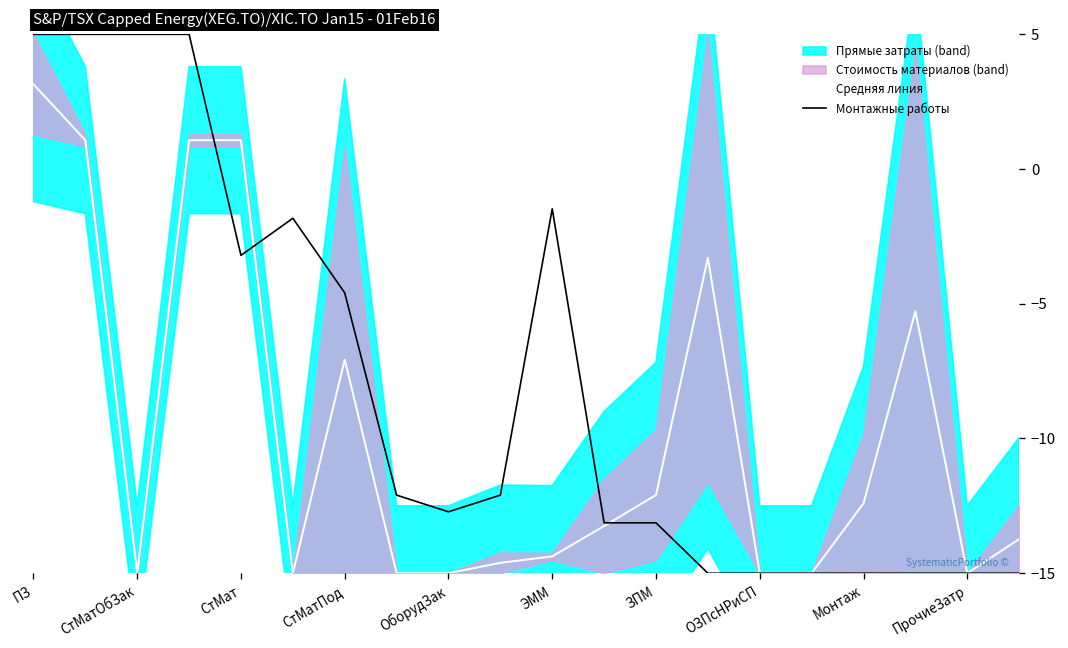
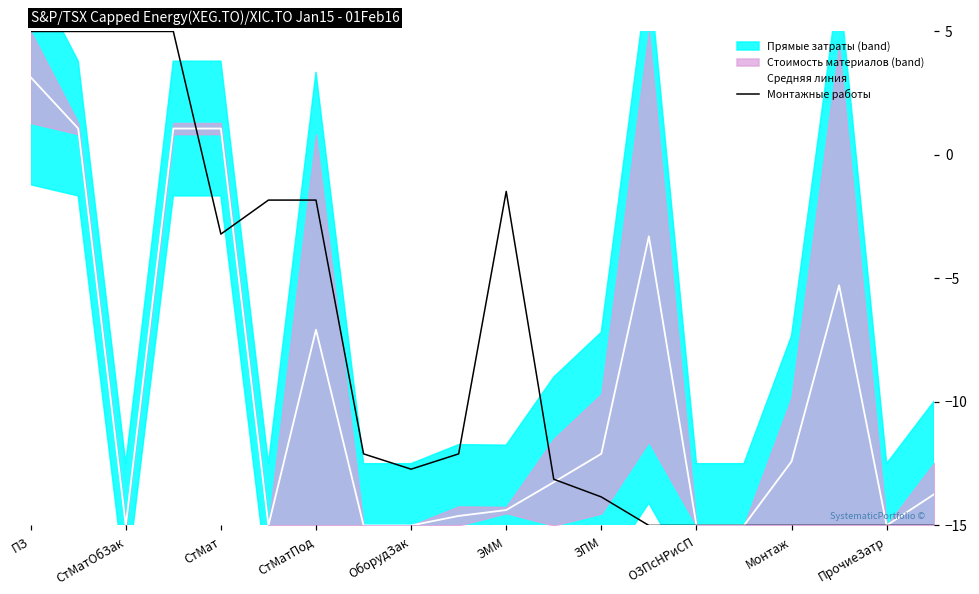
Монтажные работы, СтМатПод: -4.6 -> -1.8
Монтажные работы, ЗПМ: -13.1 -> -13.8
